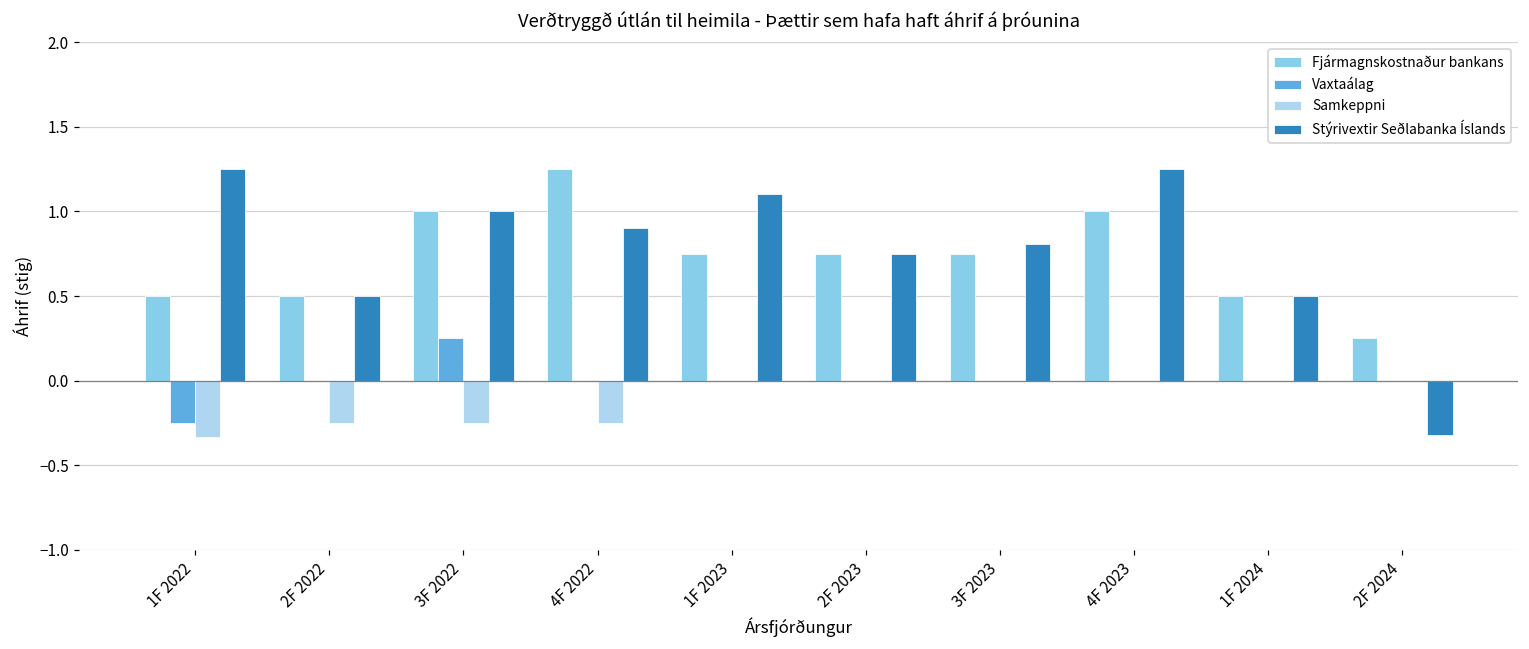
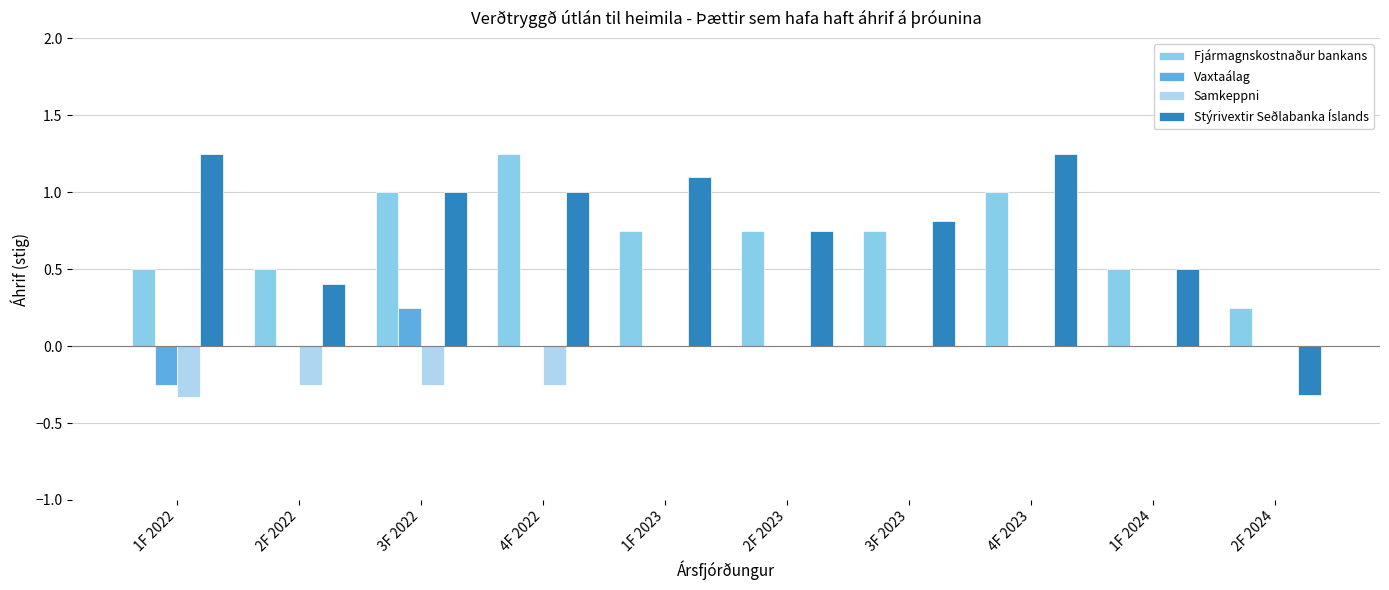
Stýrivextir Seðlabanka Íslands, 2F 2022: 0.5 -> 0.4
Stýrivextir Seðlabanka Íslands, 4F 2022: 0.9 -> 1.0
